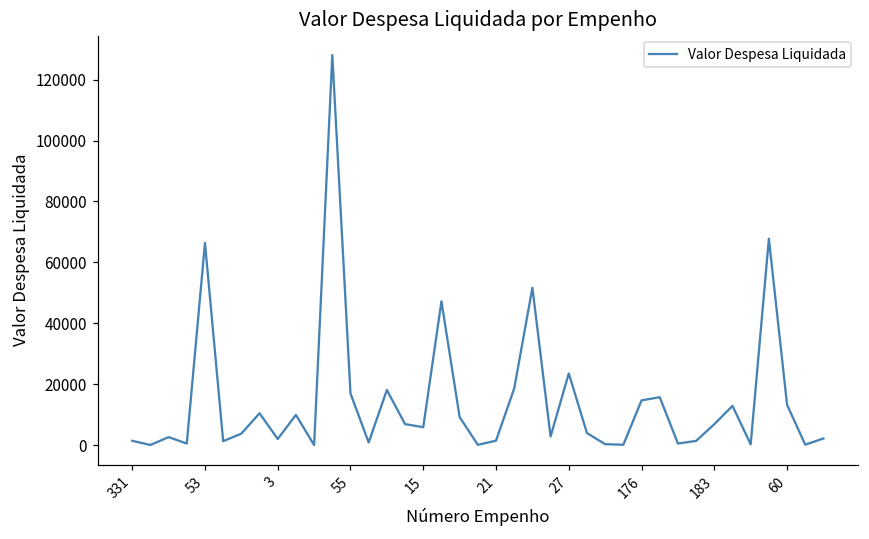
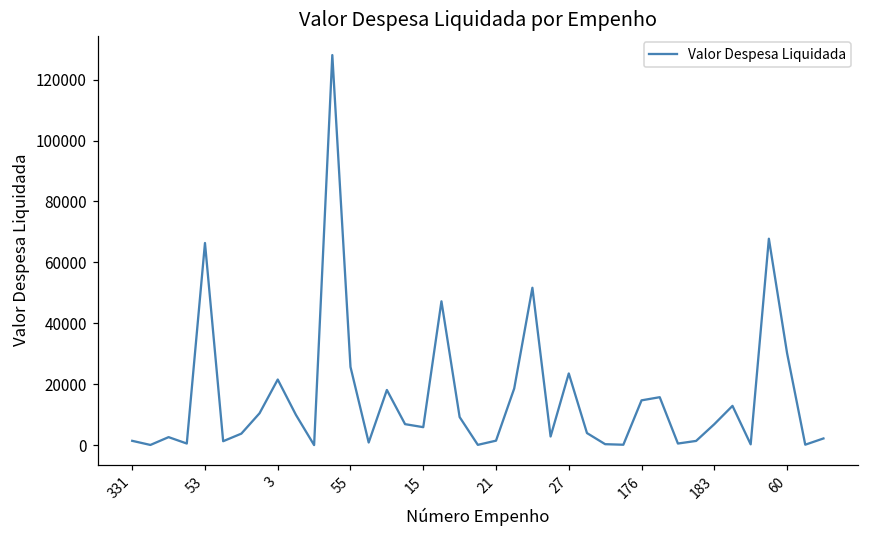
3: 2000 -> 22000
55: 17000 -> 26000
60: 13000 -> 30000
